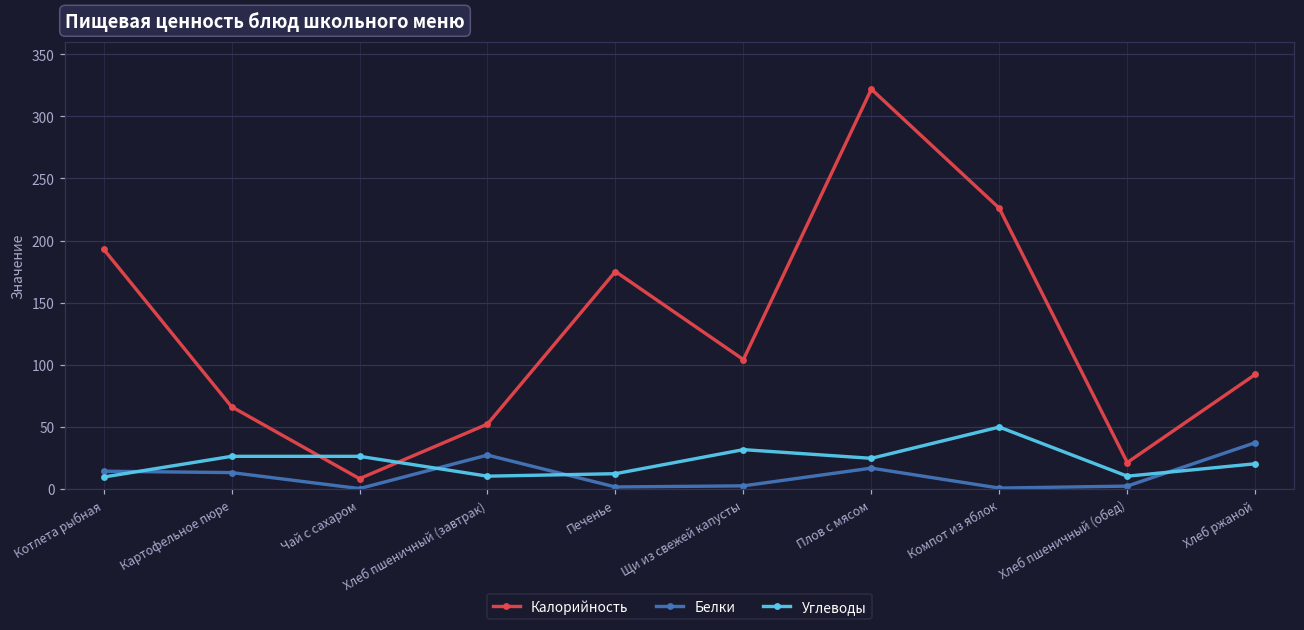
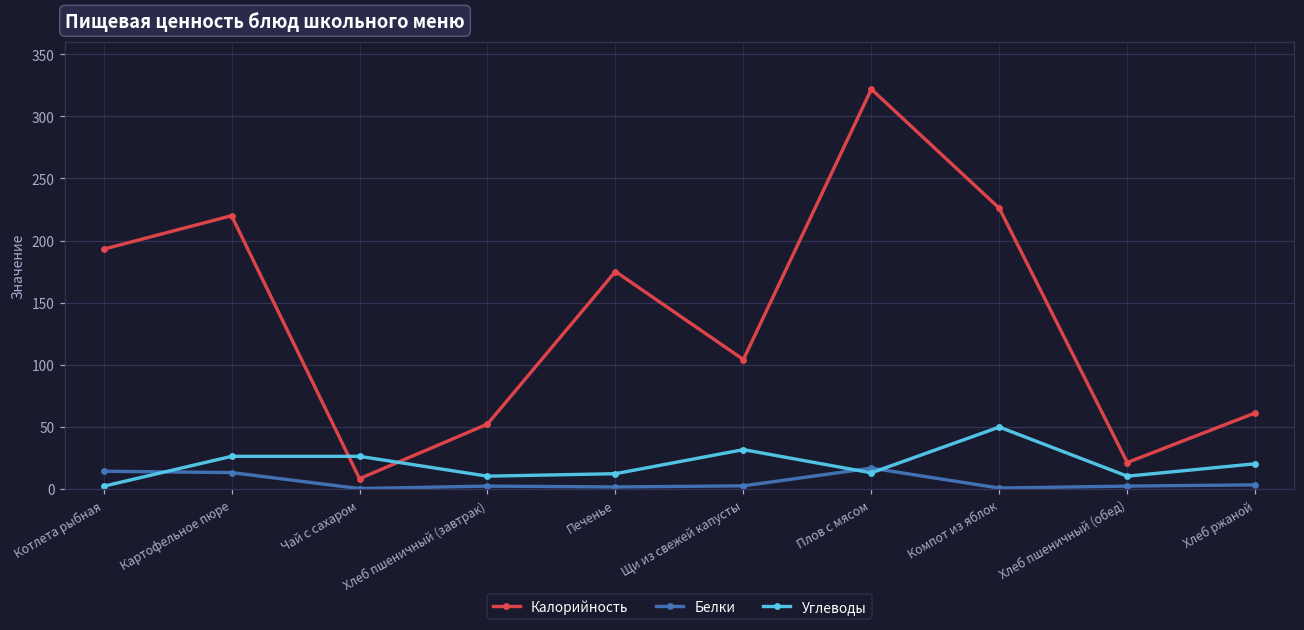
Углеводы, Котлета рыбная: 9 -> 2
Калорийность, Картофельное пюре: 66 -> 220
Белки, Хлеб пшеничный (завтрак): 27 -> 2
Углеводы, Плов с мясом: 24 -> 13
Калорийность, Хлеб ржаной: 92 -> 61
Белки, Хлеб ржаной: 37 -> 3
